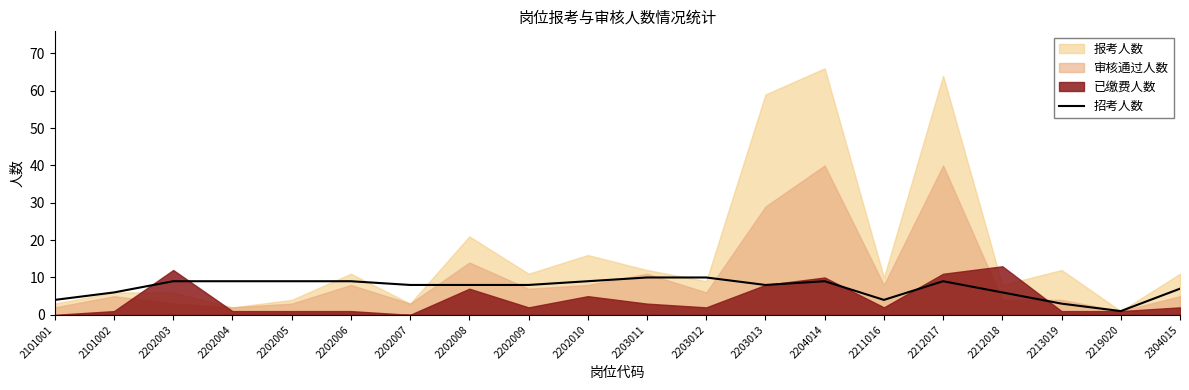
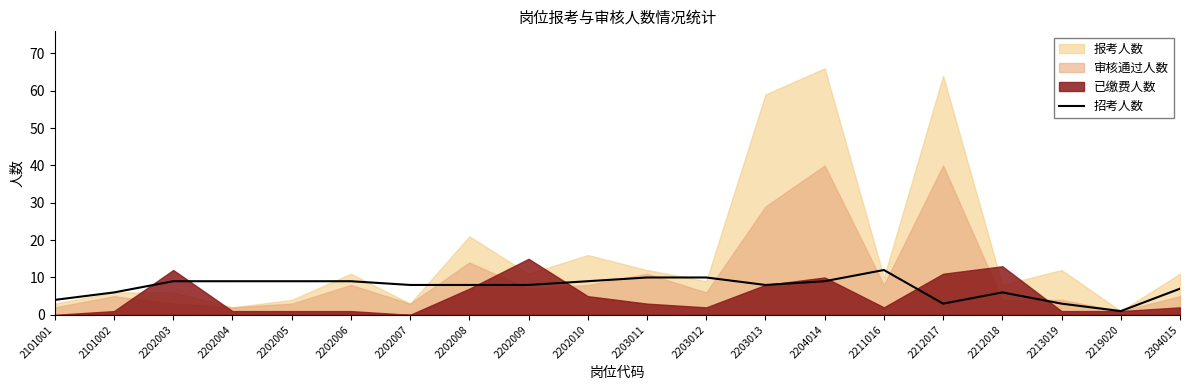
已缴费人数, 2202009: 2 -> 15
招考人数, 2211016: 4 -> 12
招考人数, 2212017: 9 -> 3
